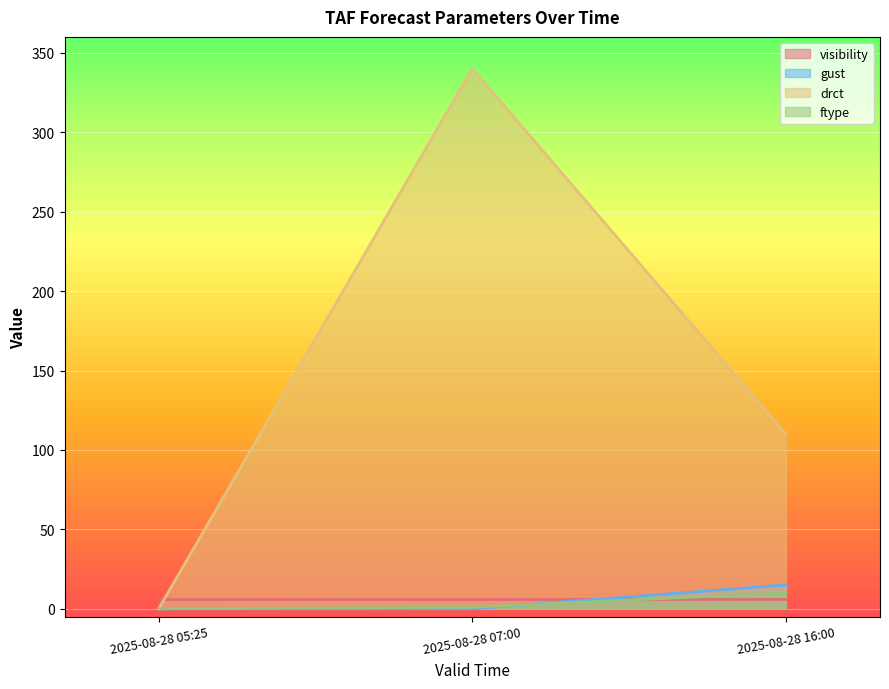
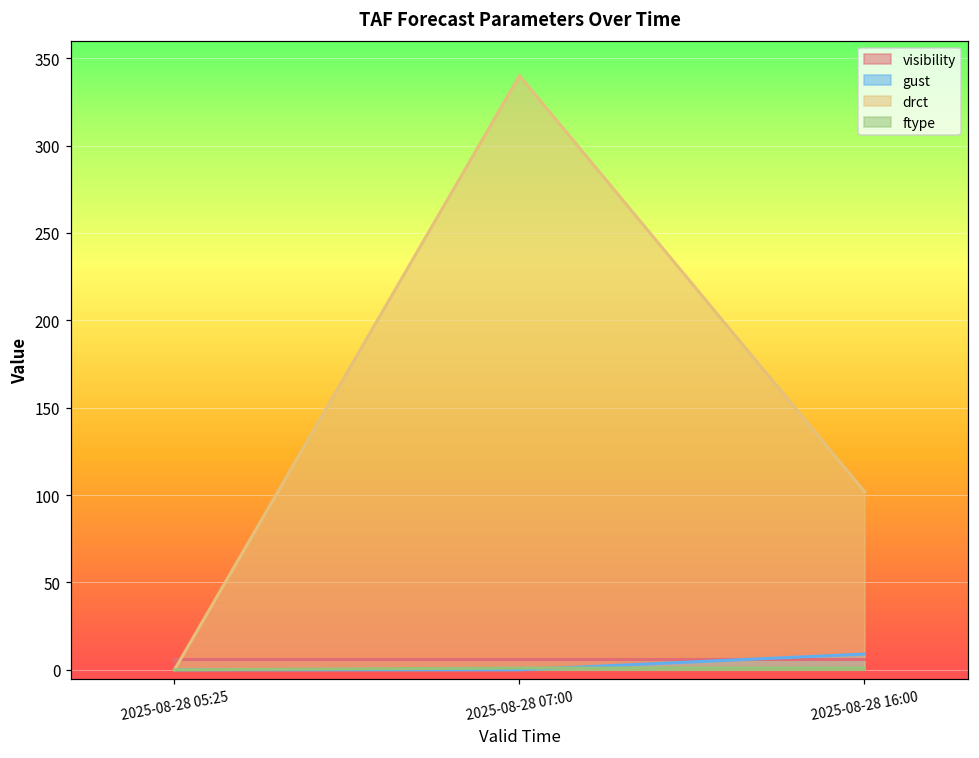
gust, 2025-08-28 16:00: 15 -> 9
drct, 2025-08-28 16:00: 110 -> 102
ftype, 2025-08-28 16:00: 10 -> 1
